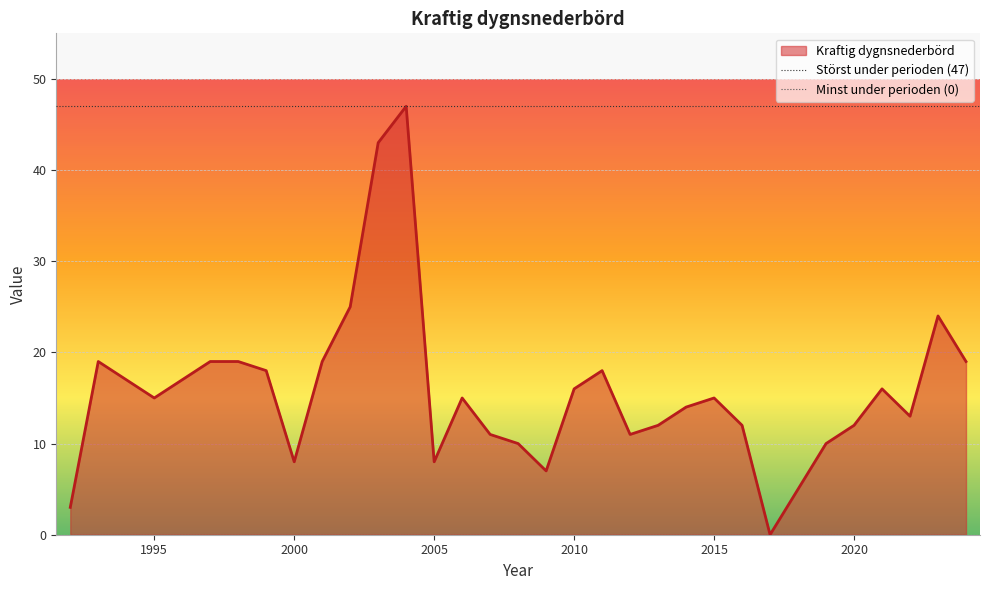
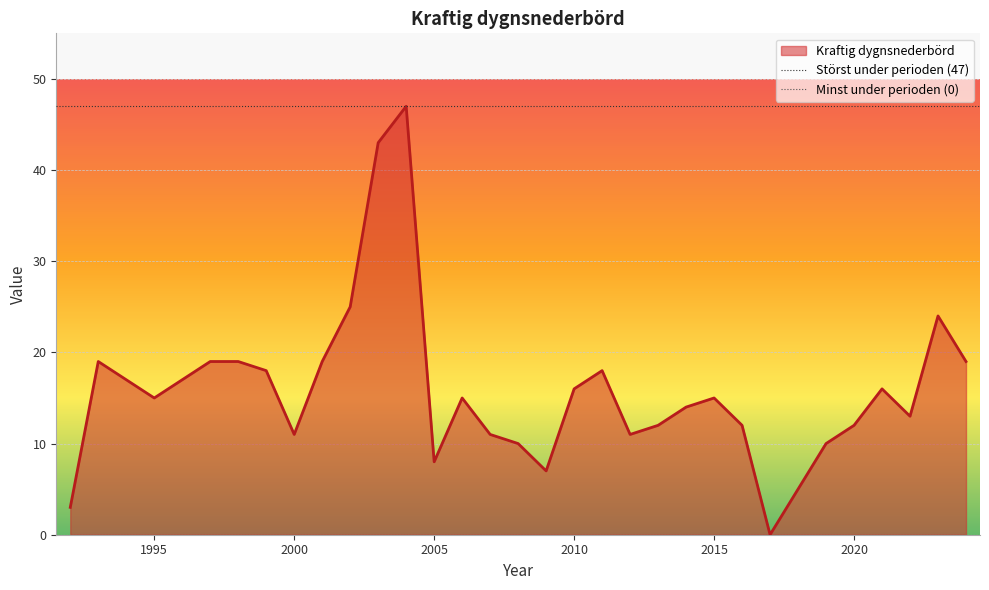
2000: 8 -> 11
